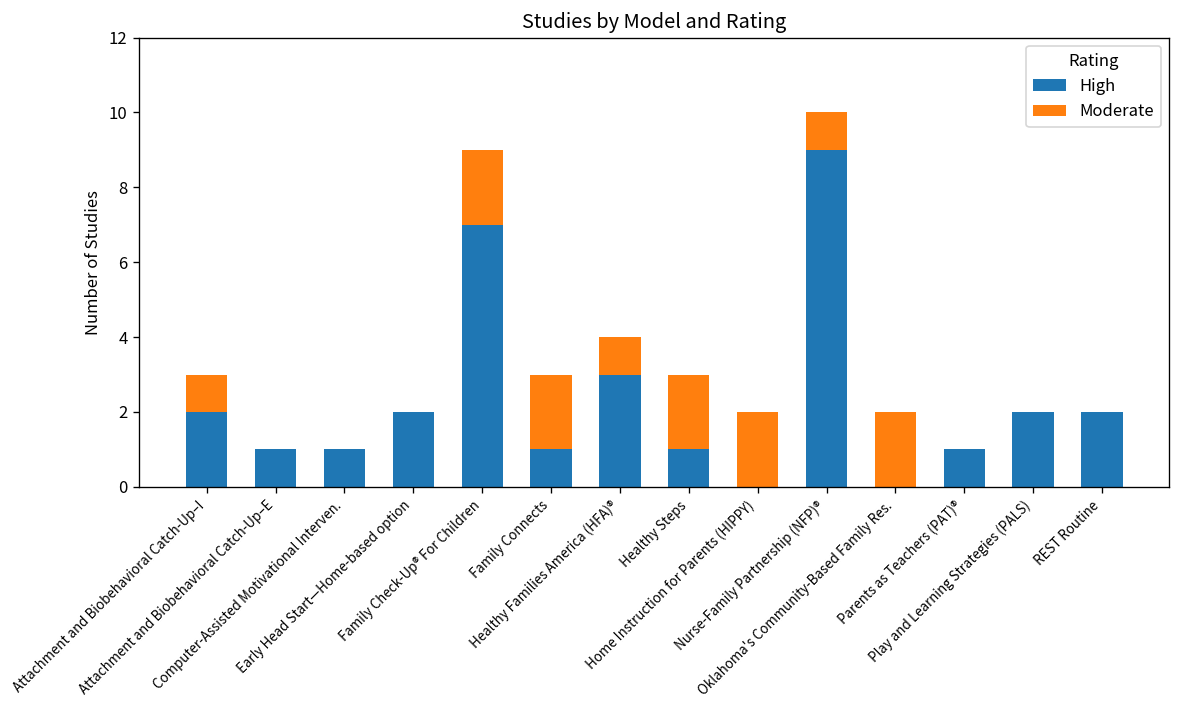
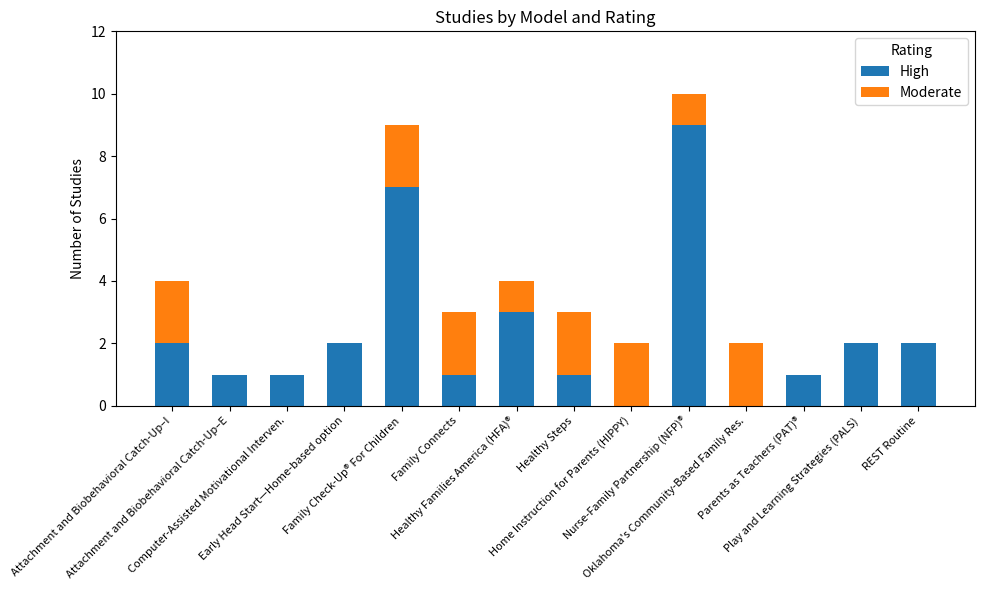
Moderate, Attachment and Biobehavioral Catch-Up–I: 1 -> 2
